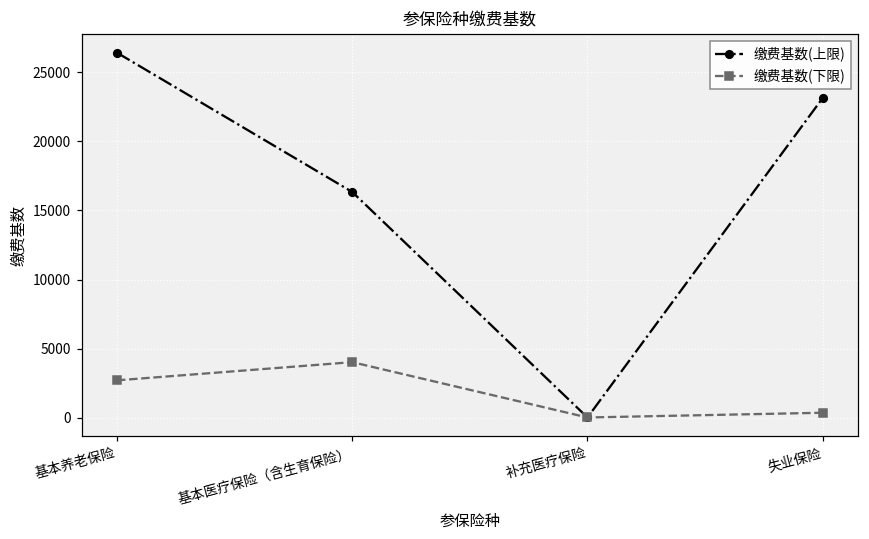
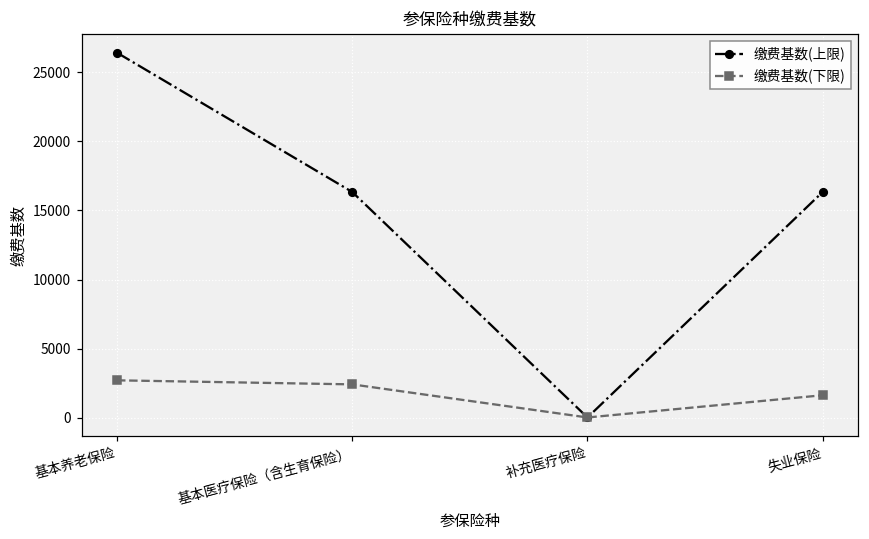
缴费基数(下限), 基本医疗保险（含生育保险）: 4000 -> 2400
缴费基数(上限), 失业保险: 23100 -> 16300
缴费基数(下限), 失业保险: 400 -> 1600
